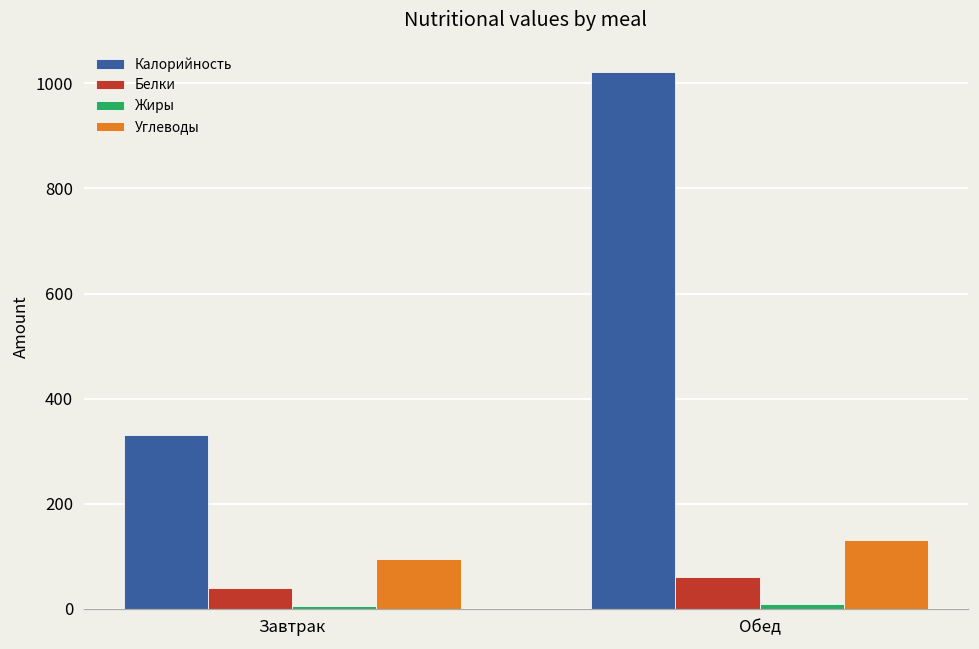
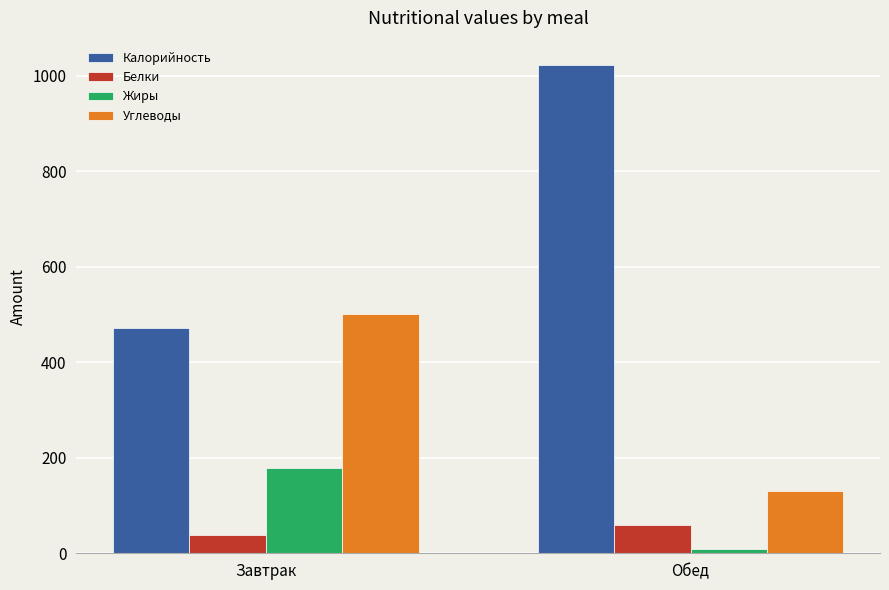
Калорийность, Завтрак: 330 -> 470
Жиры, Завтрак: 10 -> 180
Углеводы, Завтрак: 100 -> 500
